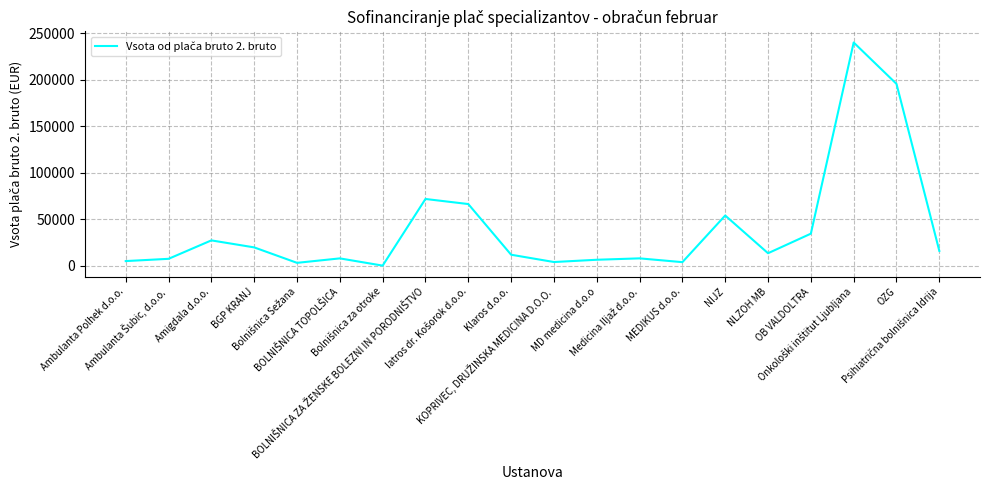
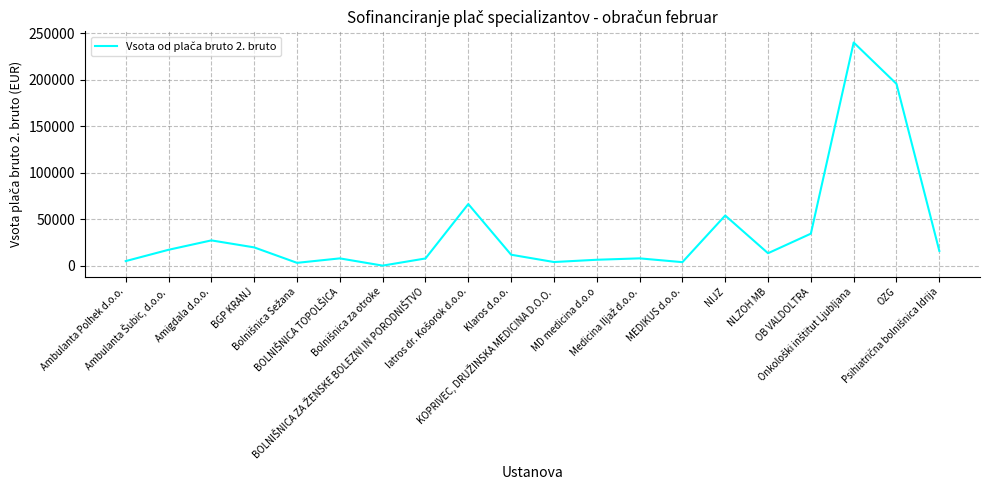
Ambulanta Šubic, d.o.o.: 10000 -> 20000
BOLNIŠNICA ZA ŽENSKE BOLEZNI IN PORODNIŠTVO: 70000 -> 10000
